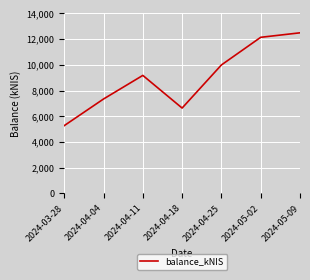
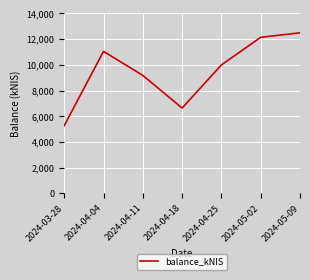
2024-04-04: 7,300 -> 11,000
